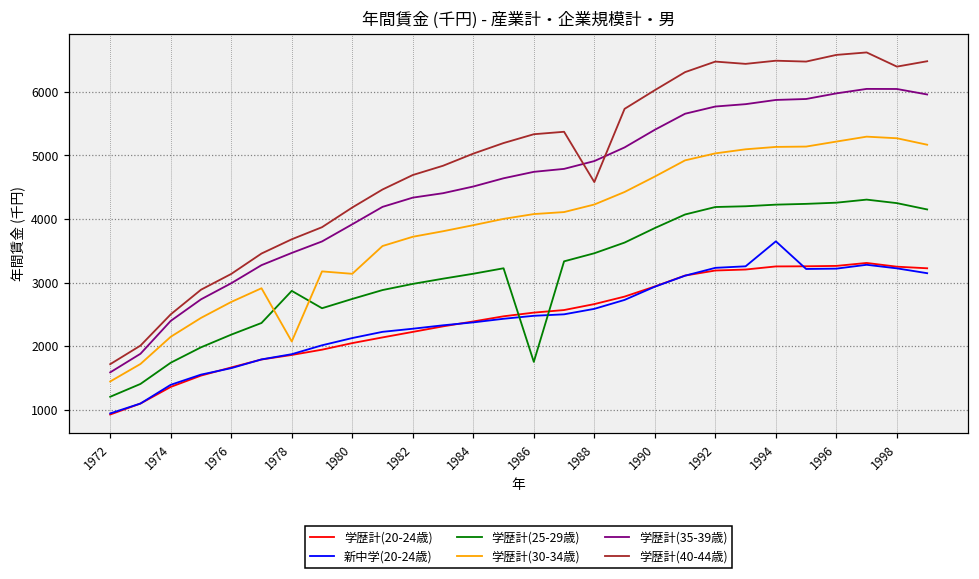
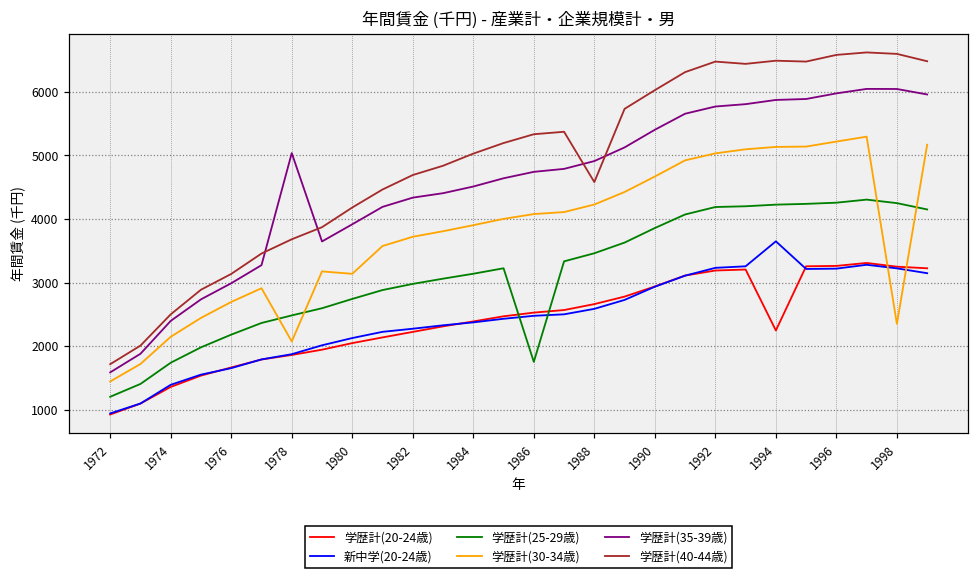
学歴計(25-29歳), 1978: 2900 -> 2500
学歴計(35-39歳), 1978: 3500 -> 5000
学歴計(20-24歳), 1994: 3300 -> 2200
学歴計(30-34歳), 1998: 5300 -> 2300
学歴計(40-44歳), 1998: 6400 -> 6600
